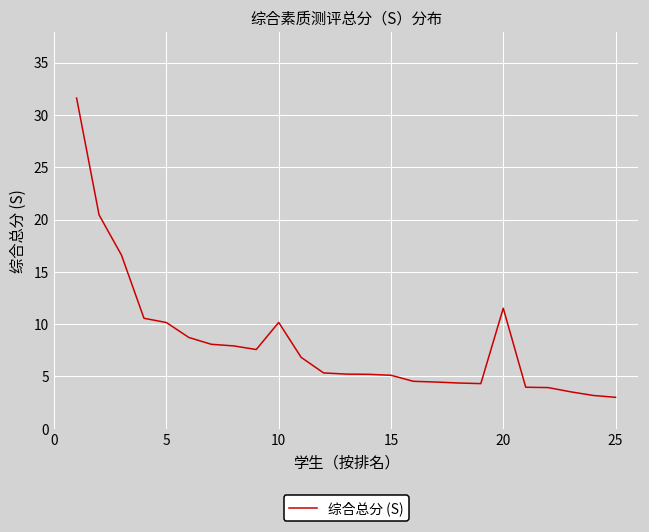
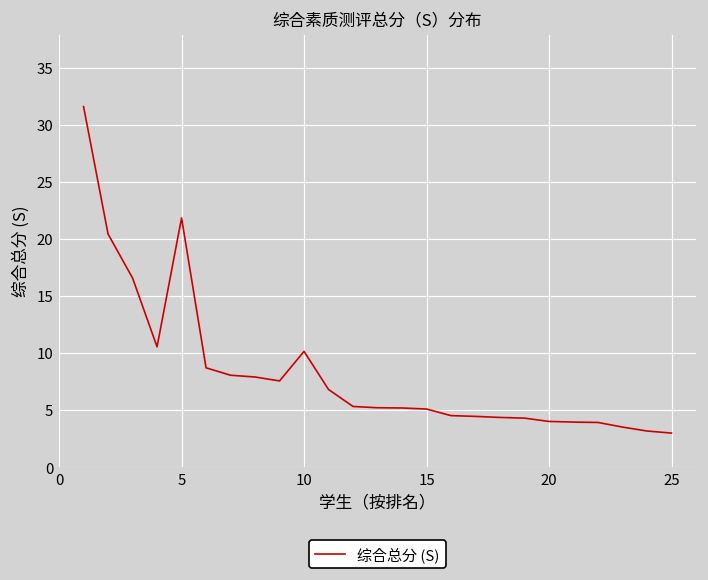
5: 10 -> 22
20: 12 -> 4
